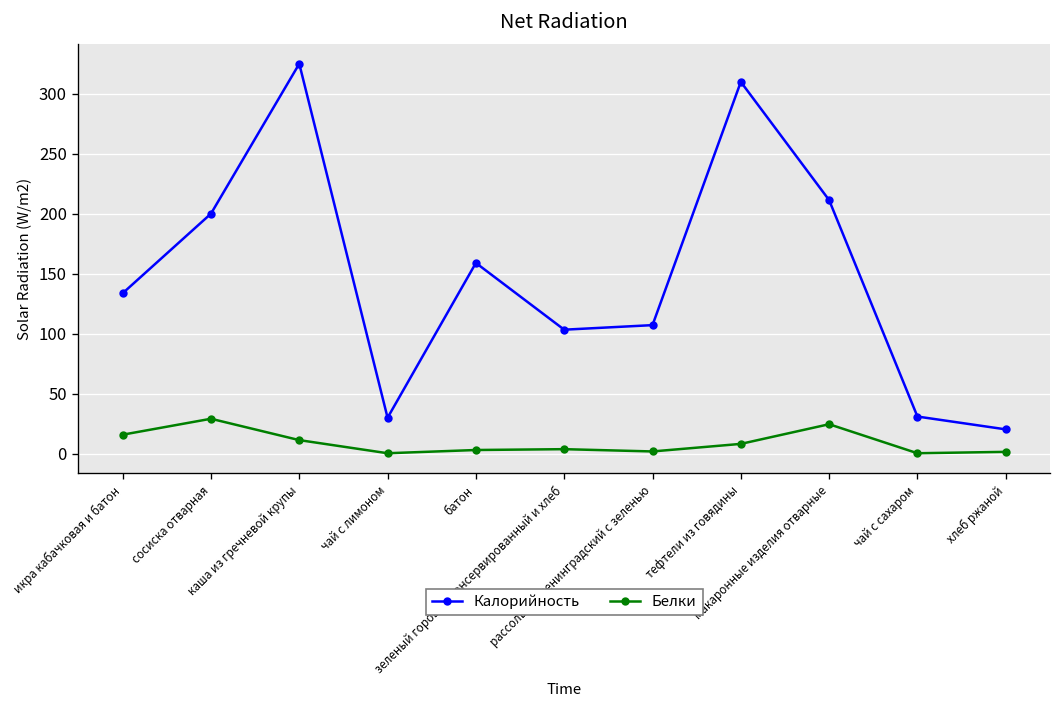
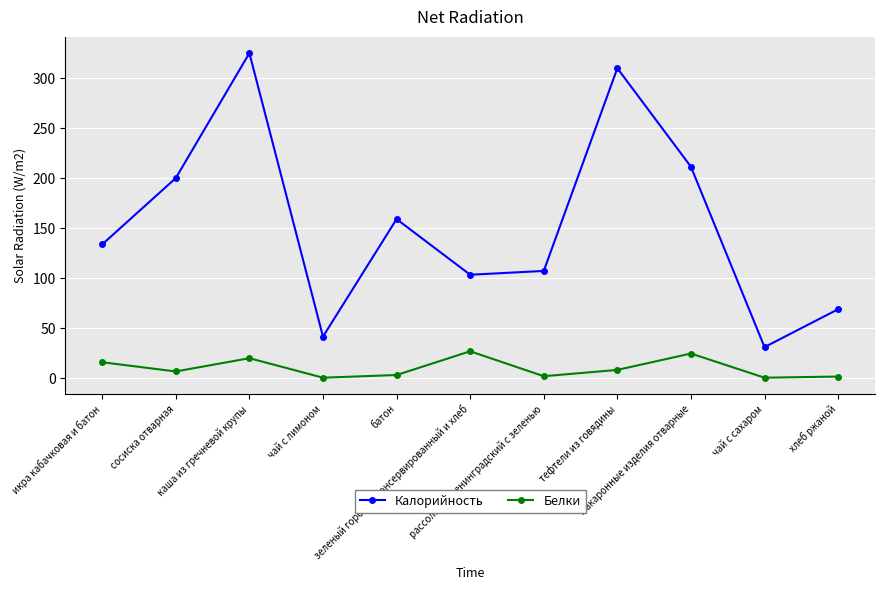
Белки, сосиска отварная: 29 -> 7
Белки, каша из гречневой крупы: 11 -> 20
Калорийность, чай с лимоном: 30 -> 42
Белки, зеленый горошек консервированный и хлеб: 4 -> 27
Калорийность, хлеб ржаной: 20 -> 69
